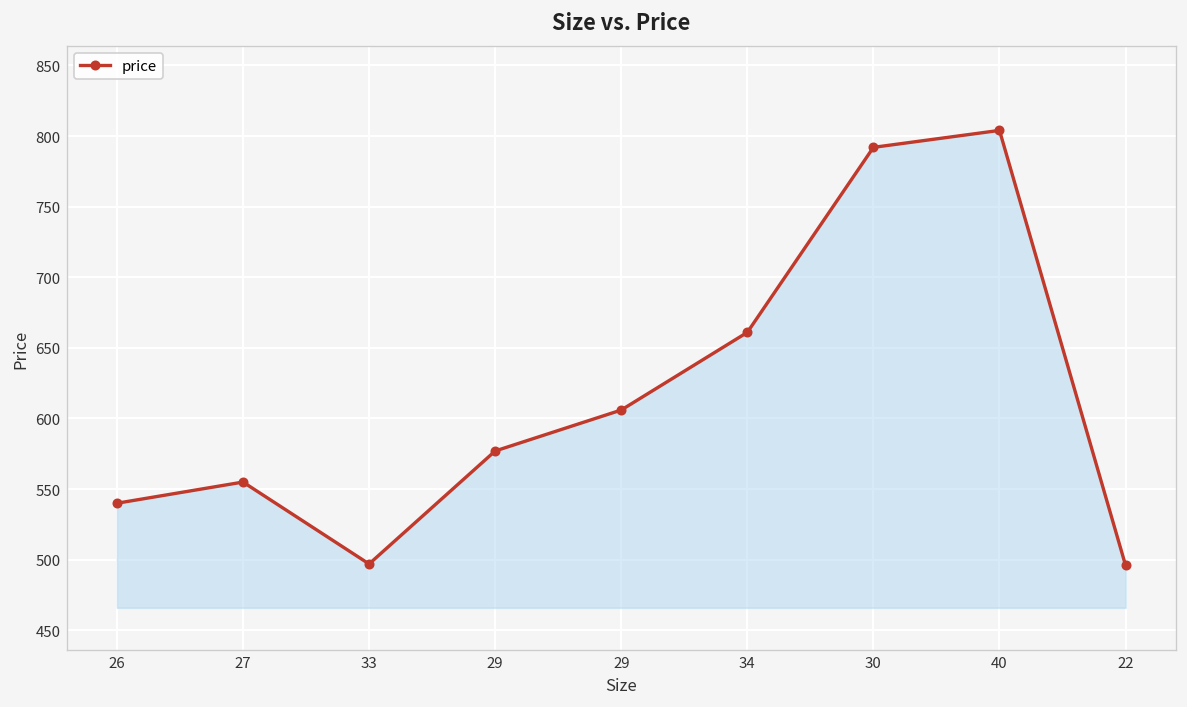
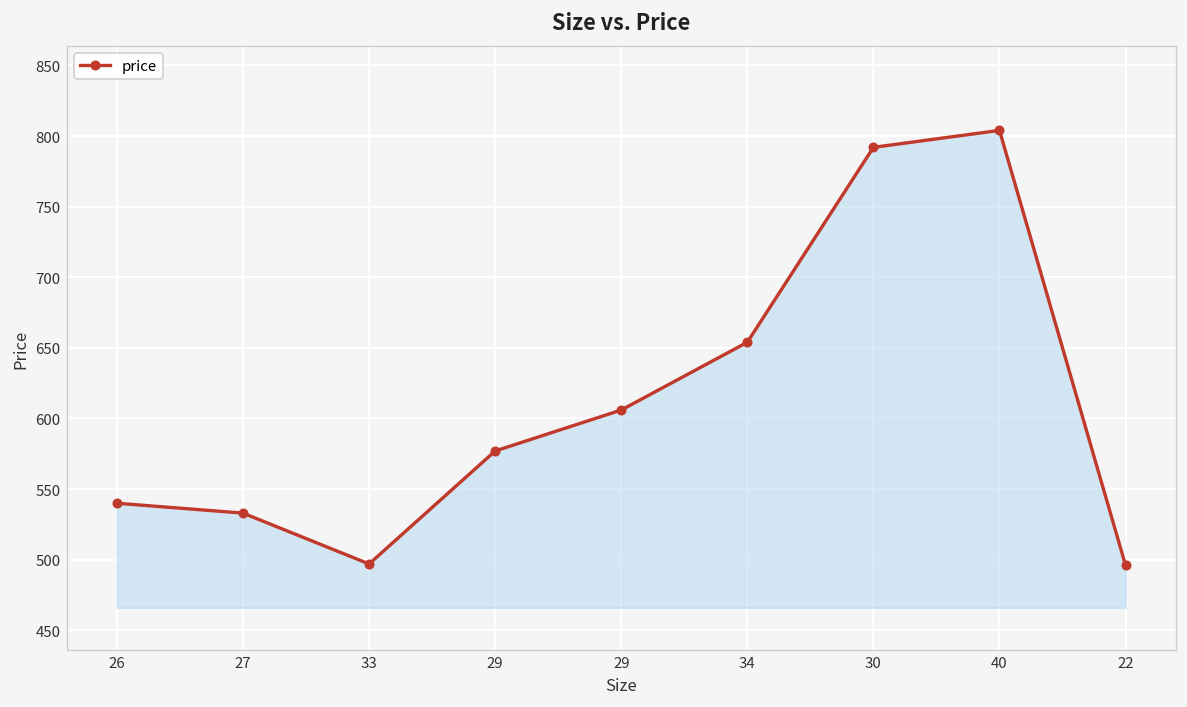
27: 555 -> 533
34: 661 -> 654
